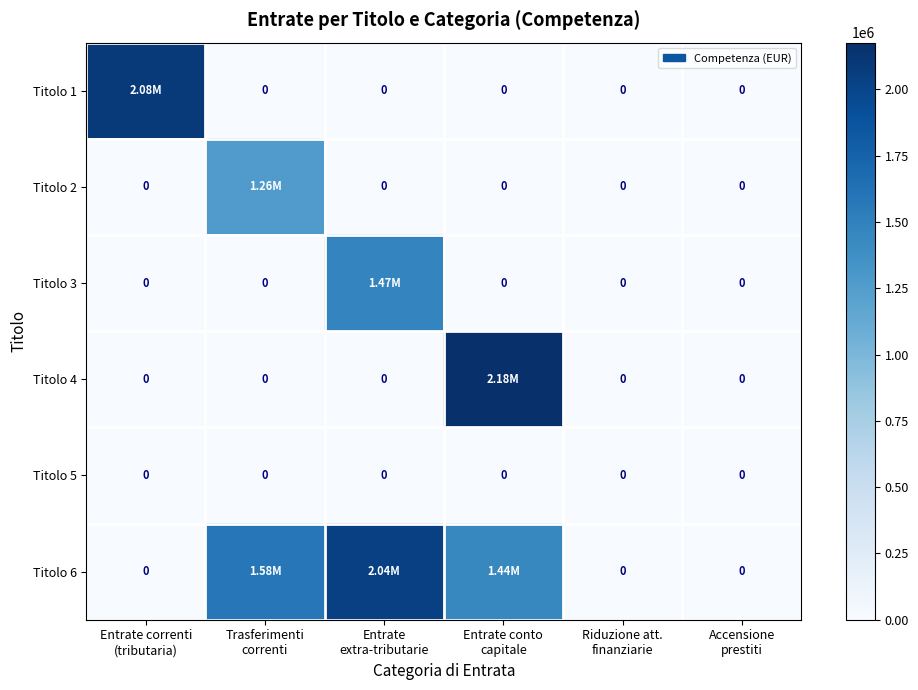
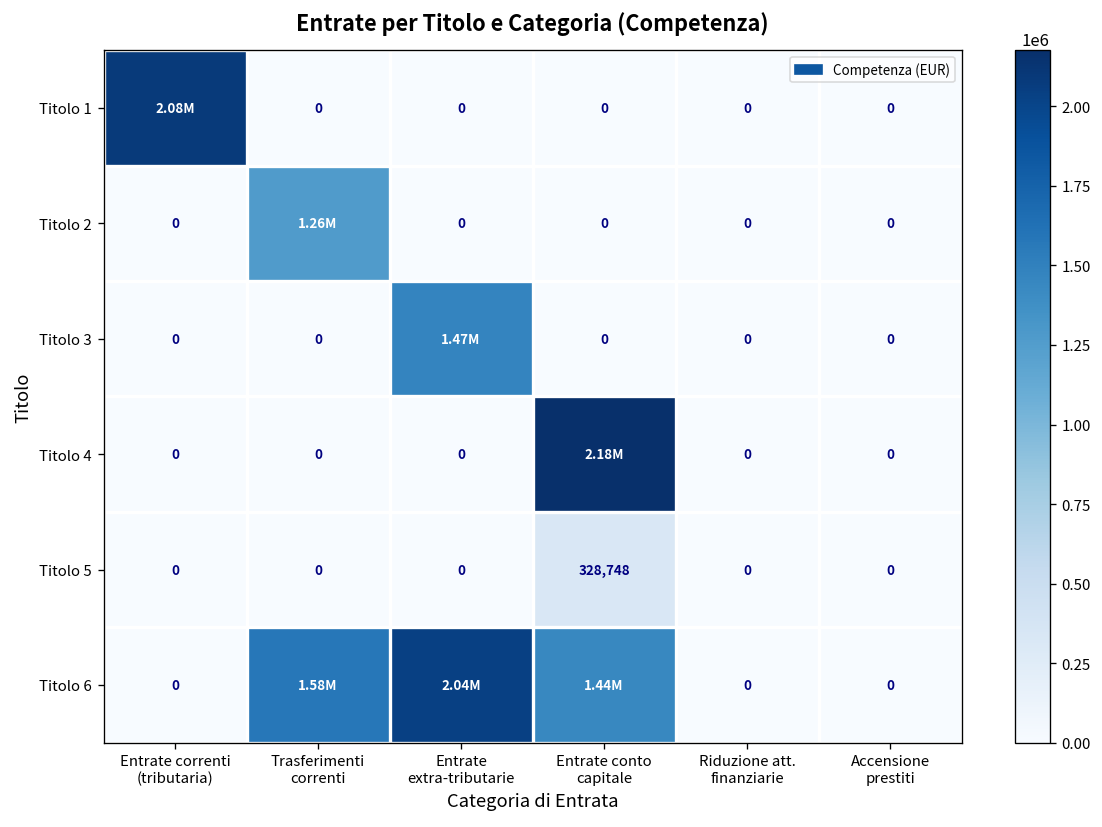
Titolo 5, Entrate conto capitale: 0 -> 328,748
